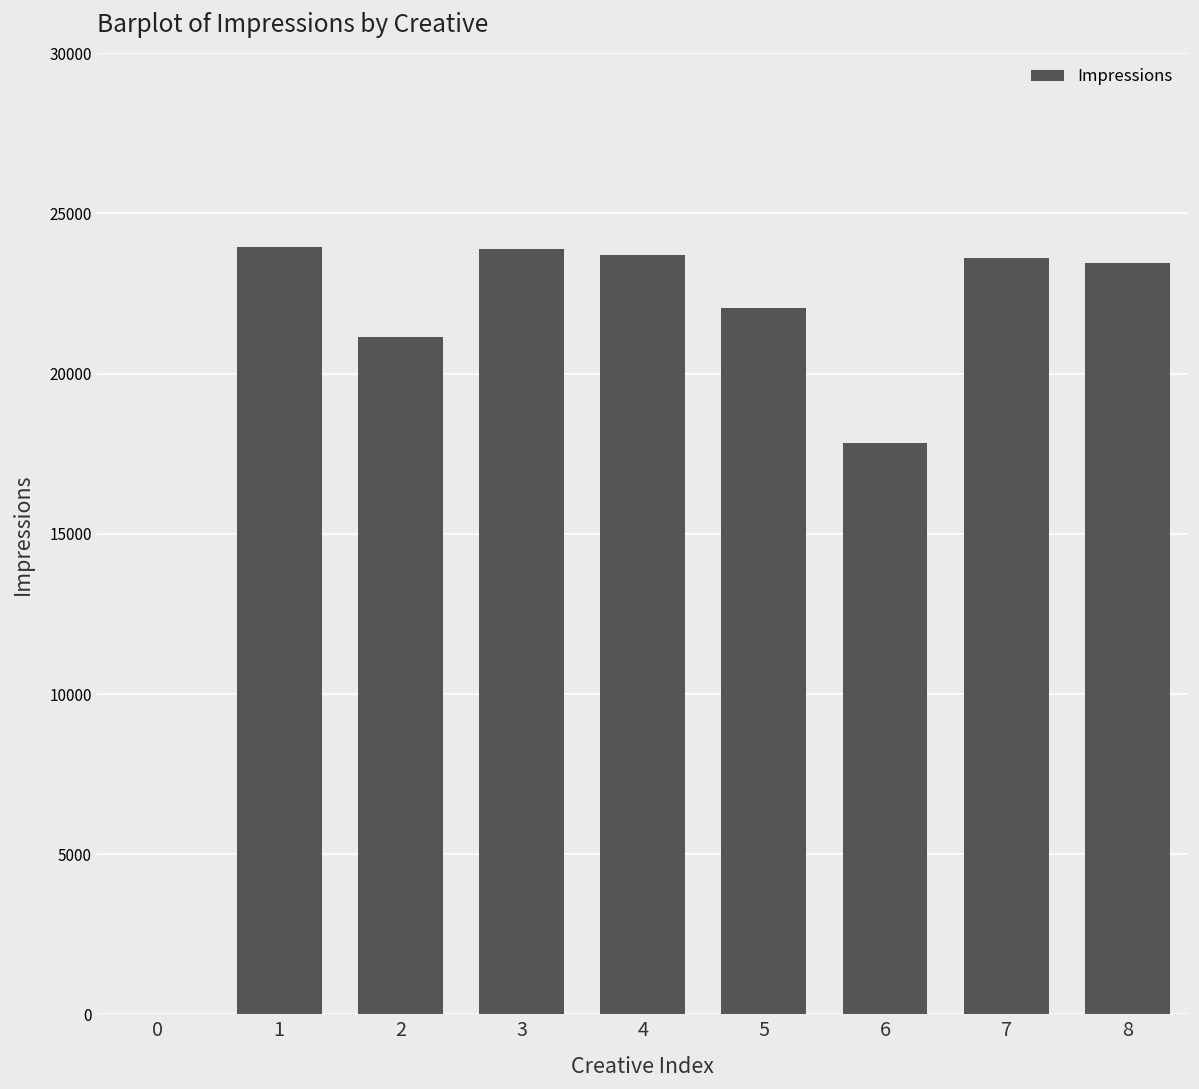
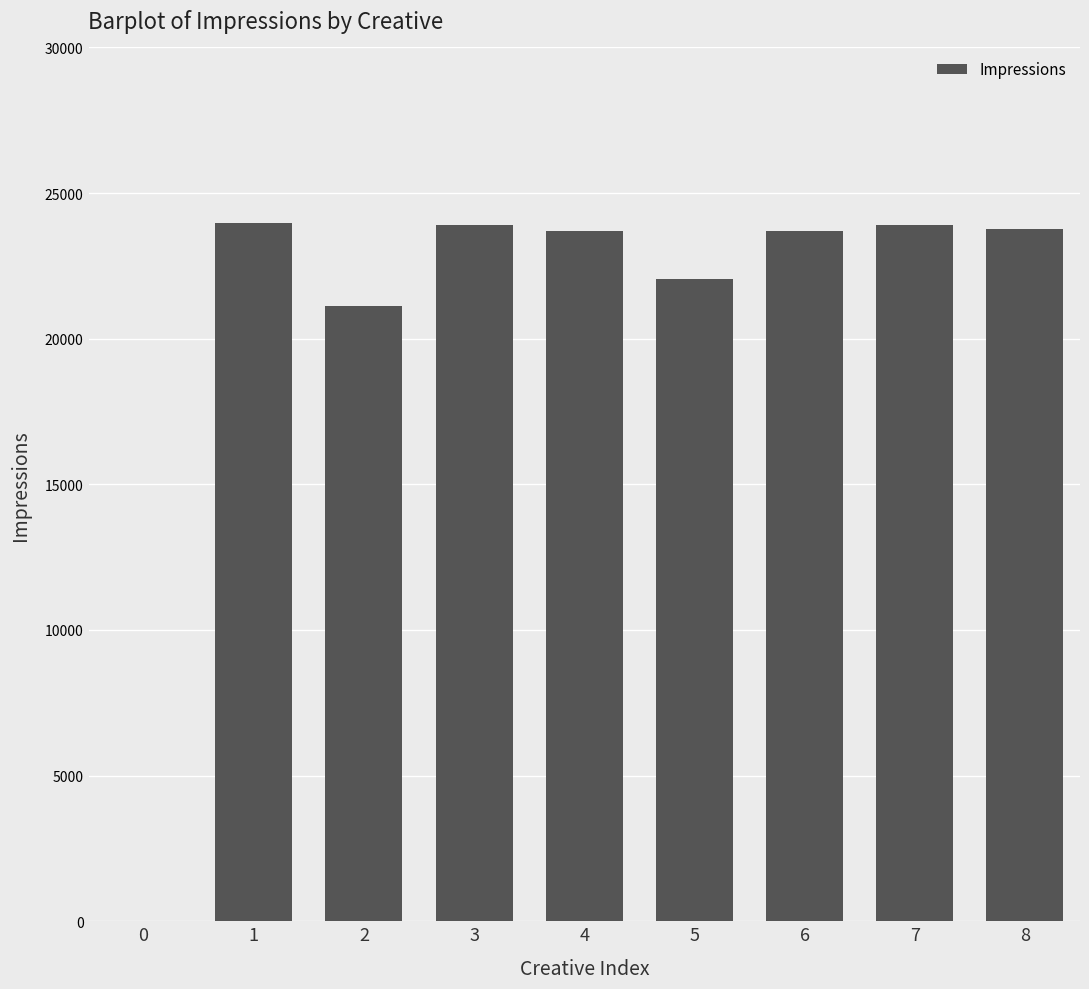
6: 17900 -> 23700
7: 23600 -> 23900
8: 23500 -> 23800
